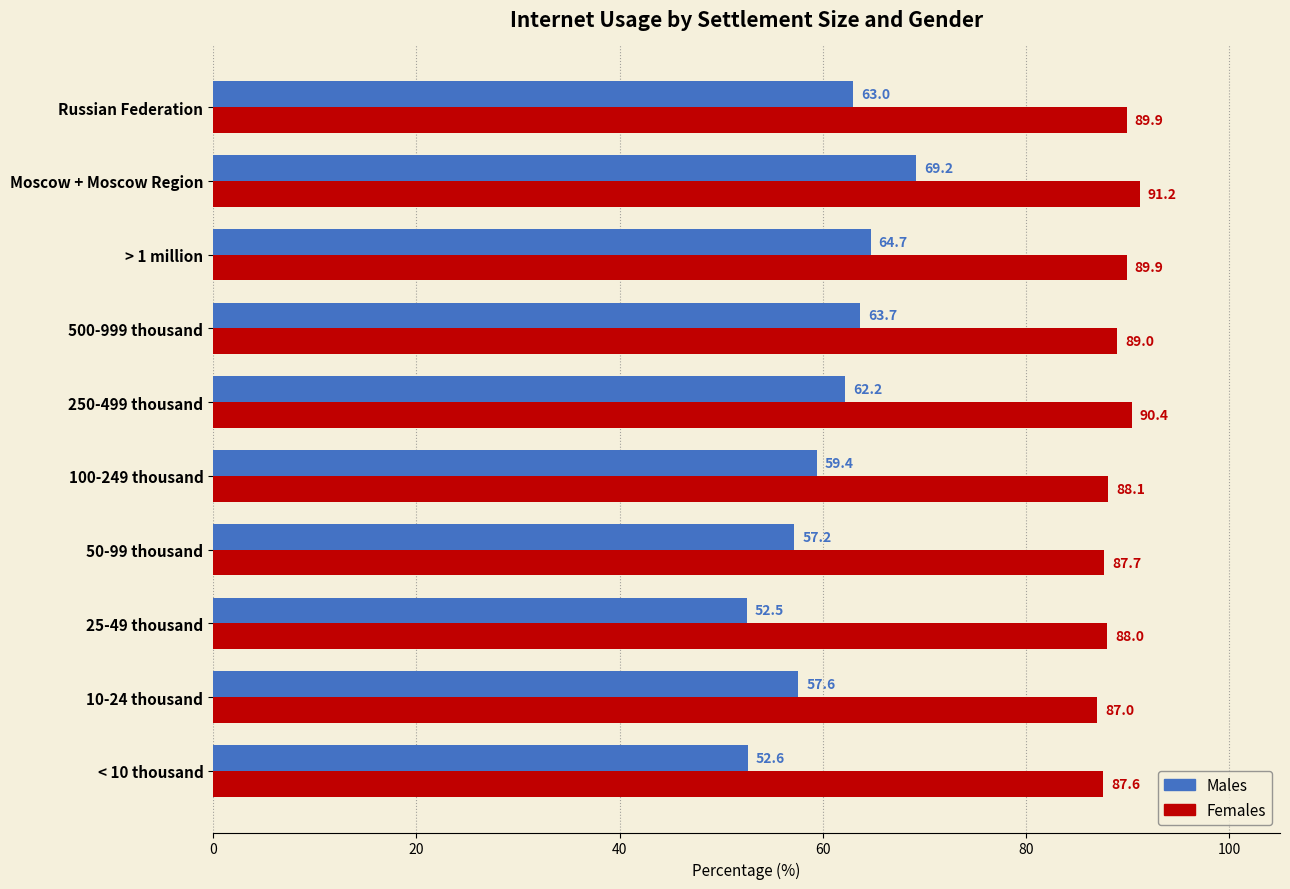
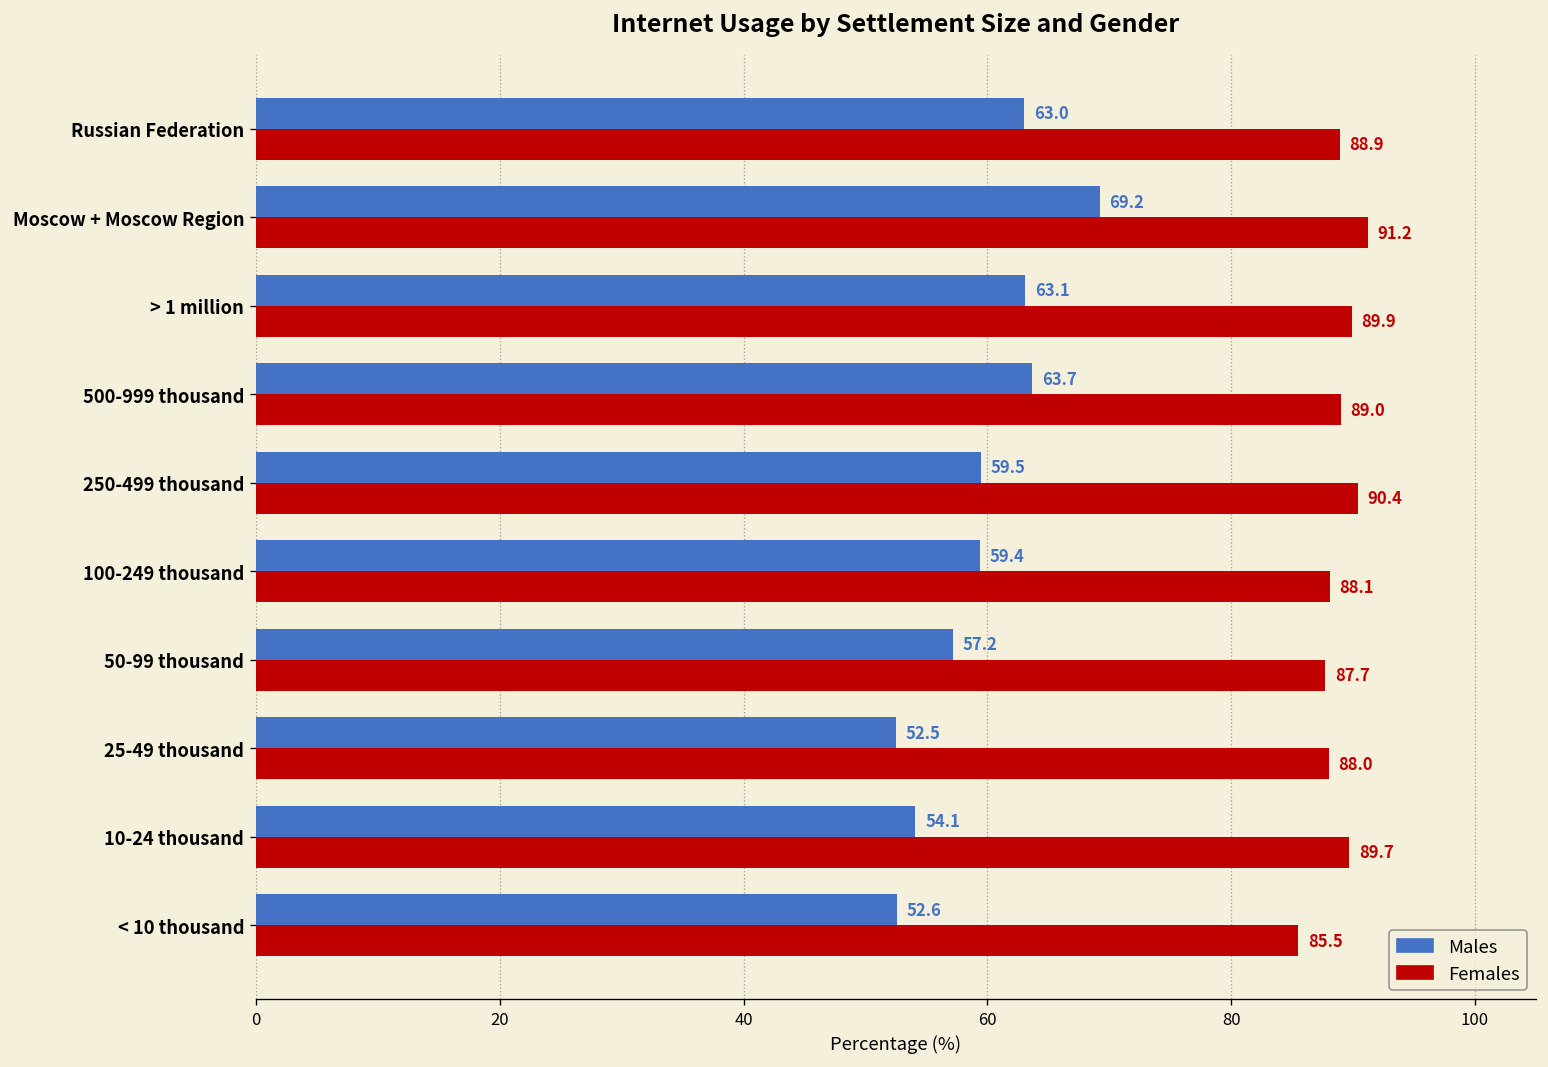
Females, Russian Federation: 89.9 -> 88.9
Males, > 1 million: 64.7 -> 63.1
Males, 250-499 thousand: 62.2 -> 59.5
Males, 10-24 thousand: 57.6 -> 54.1
Females, 10-24 thousand: 87.0 -> 89.7
Females, < 10 thousand: 87.6 -> 85.5
